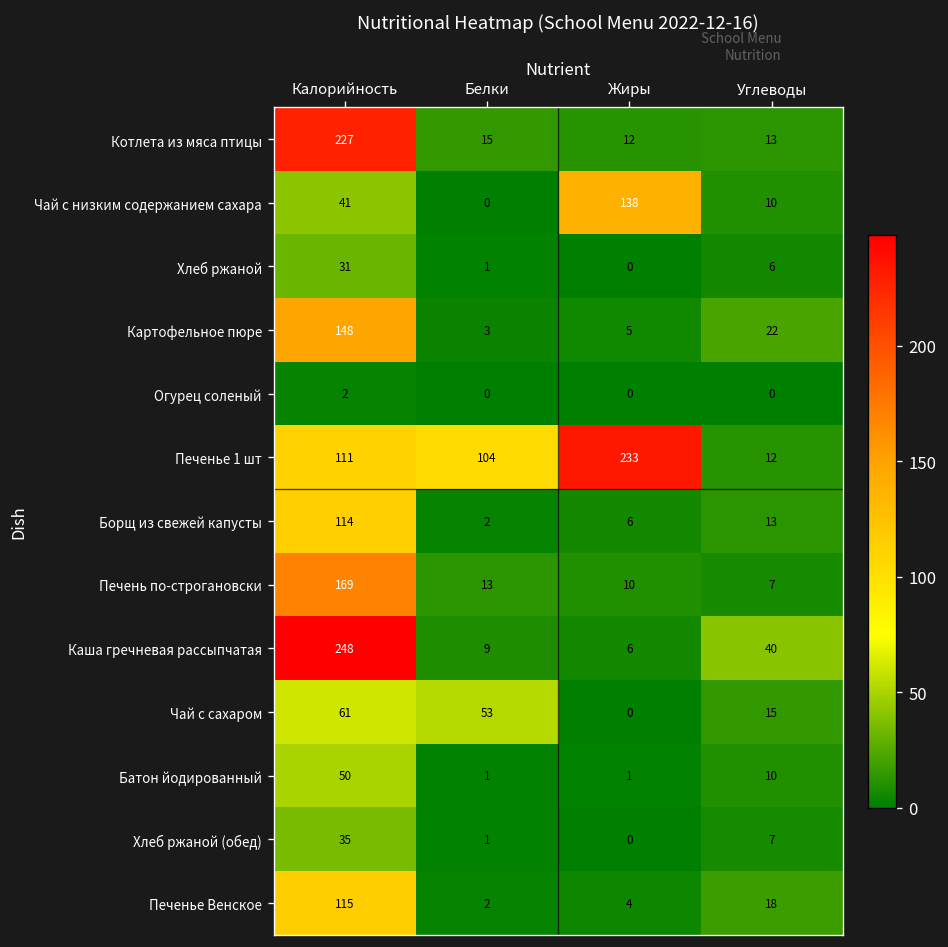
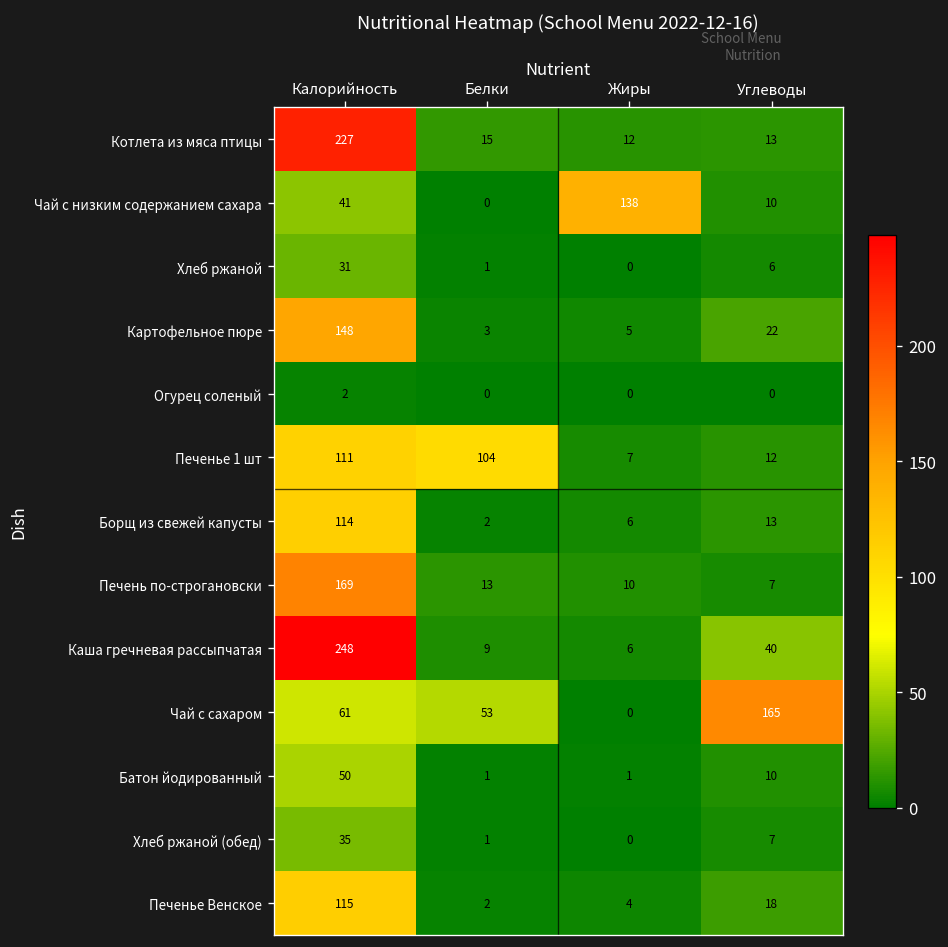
Печенье 1 шт, Жиры: 233 -> 7
Чай с сахаром, Углеводы: 15 -> 165
